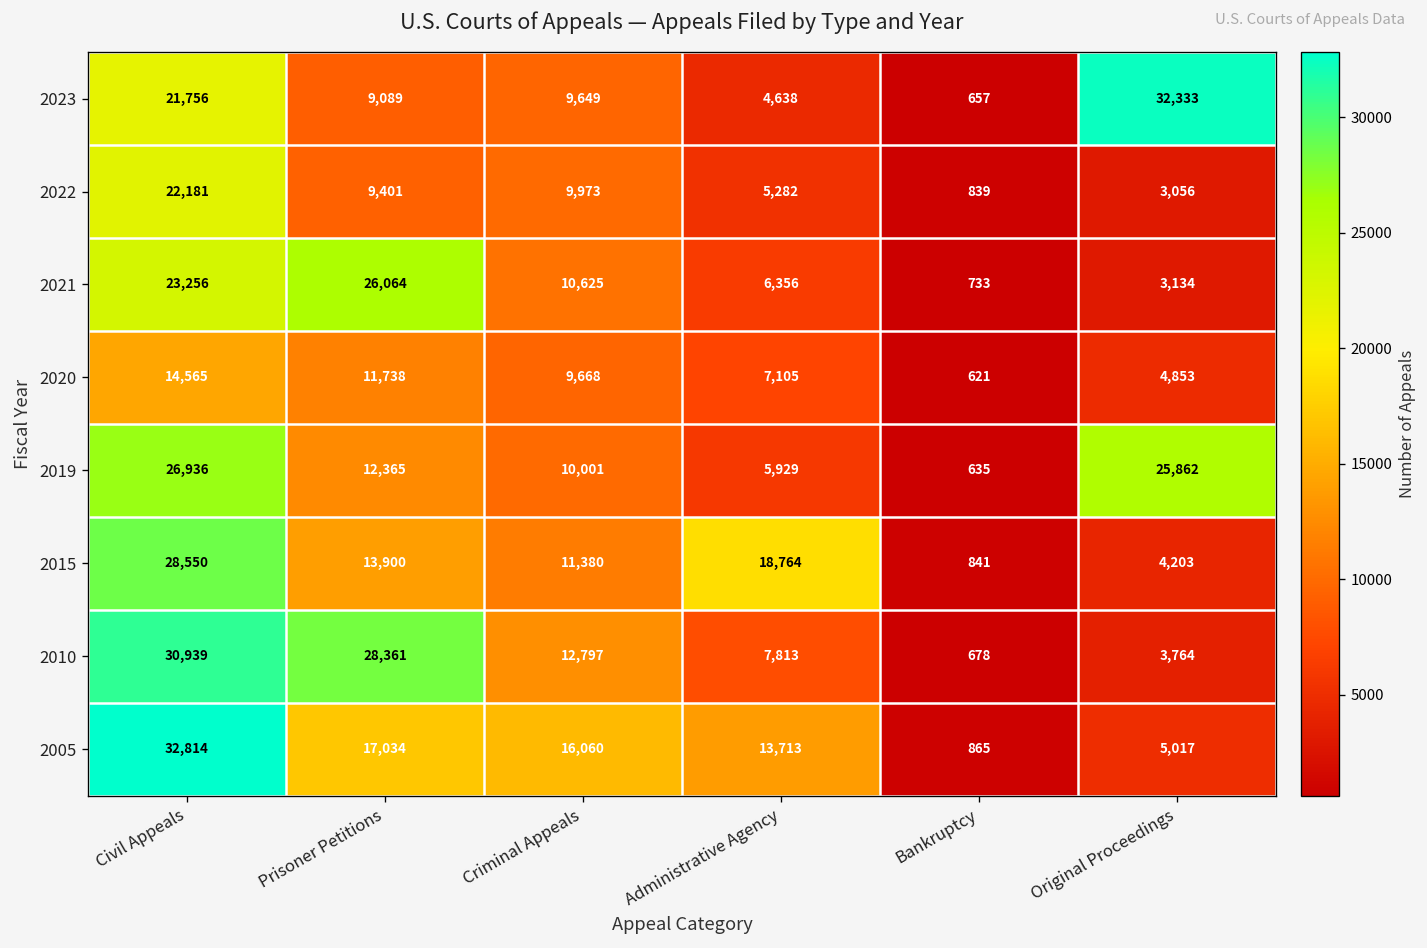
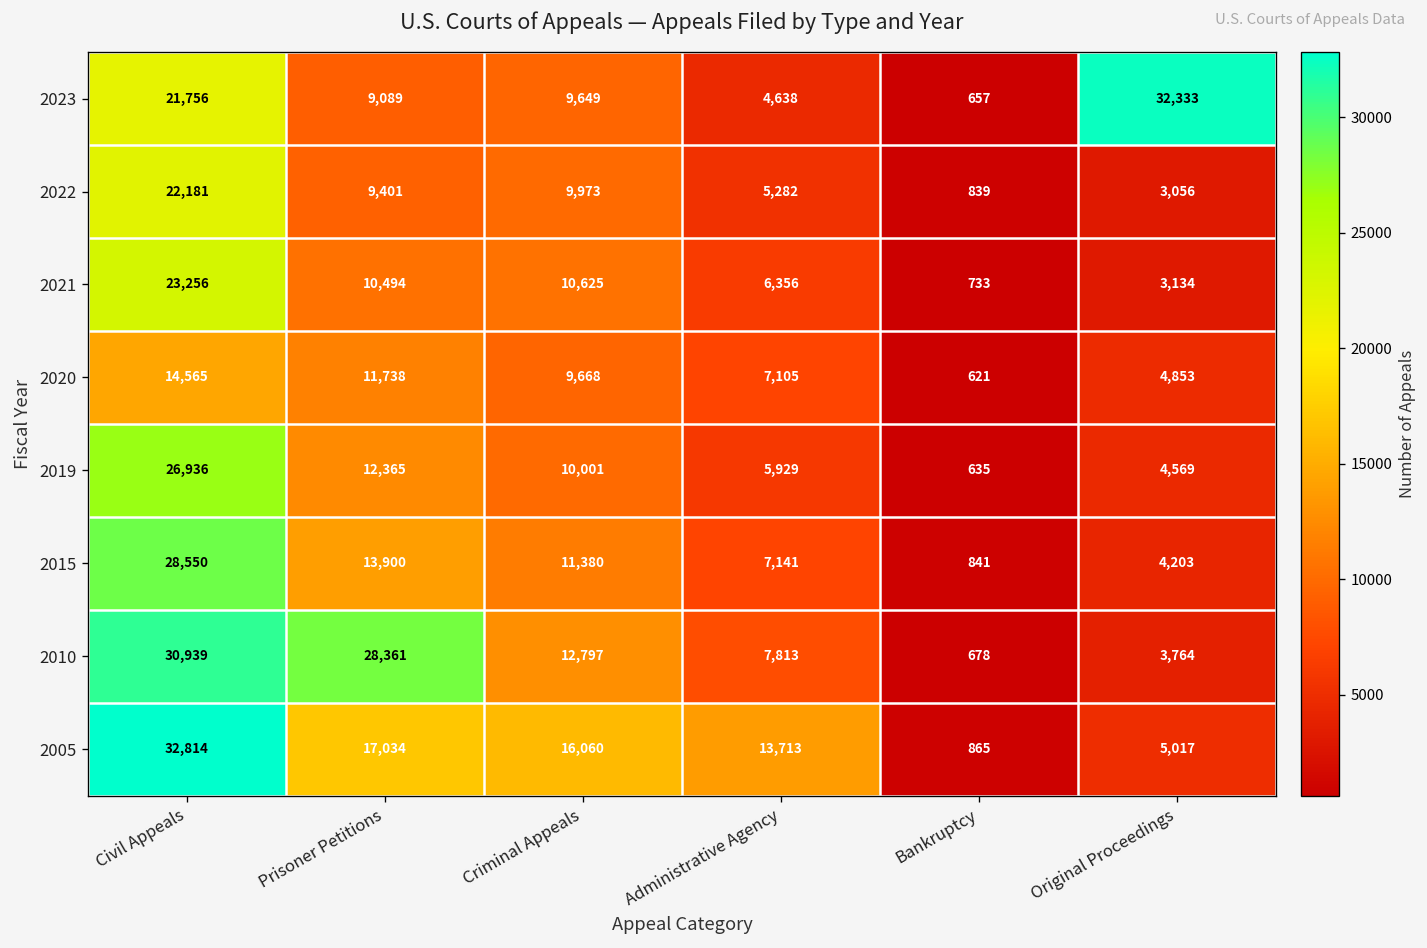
2021, Prisoner Petitions: 26,064 -> 10,494
2019, Original Proceedings: 25,862 -> 4,569
2015, Administrative Agency: 18,764 -> 7,141
